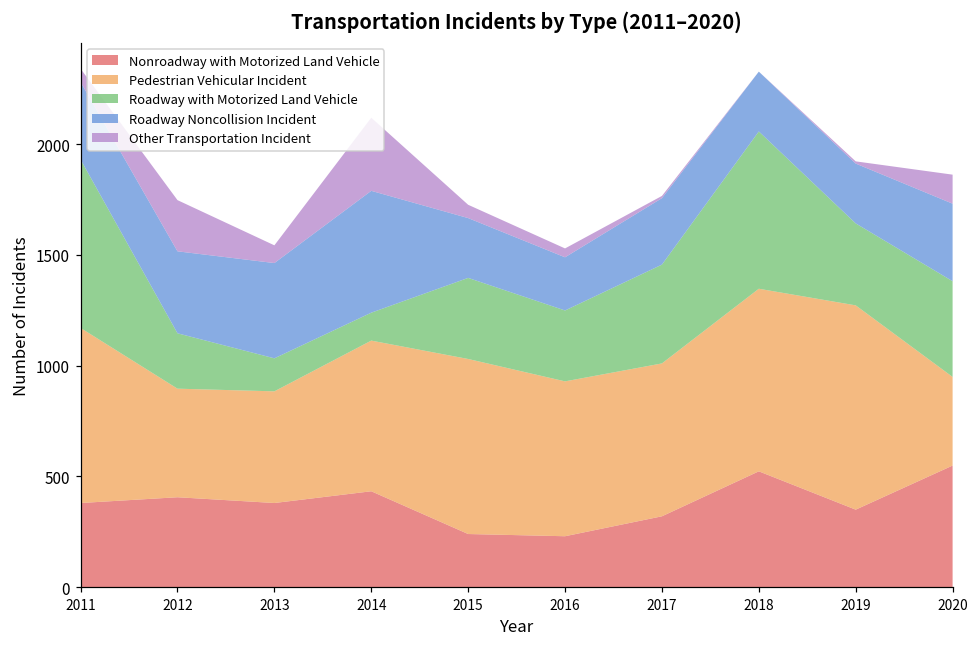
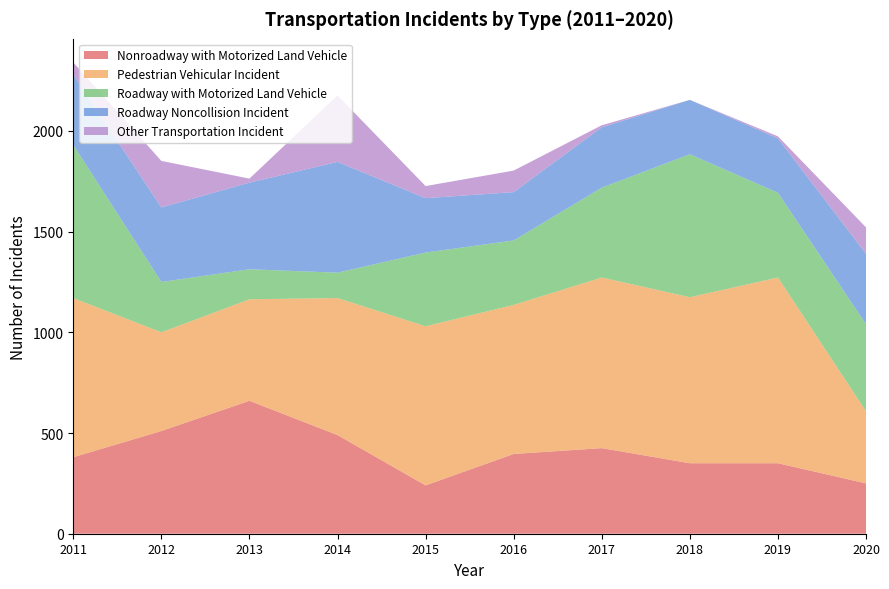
Nonroadway with Motorized Land Vehicle, 2012: 410 -> 510
Nonroadway with Motorized Land Vehicle, 2013: 380 -> 660
Other Transportation Incident, 2013: 80 -> 20
Nonroadway with Motorized Land Vehicle, 2014: 430 -> 490
Nonroadway with Motorized Land Vehicle, 2016: 230 -> 400
Pedestrian Vehicular Incident, 2016: 700 -> 740
Other Transportation Incident, 2016: 40 -> 110
Nonroadway with Motorized Land Vehicle, 2017: 320 -> 430
Pedestrian Vehicular Incident, 2017: 690 -> 850
Nonroadway with Motorized Land Vehicle, 2018: 520 -> 350
Roadway with Motorized Land Vehicle, 2019: 370 -> 420
Nonroadway with Motorized Land Vehicle, 2020: 550 -> 250
Pedestrian Vehicular Incident, 2020: 400 -> 360
